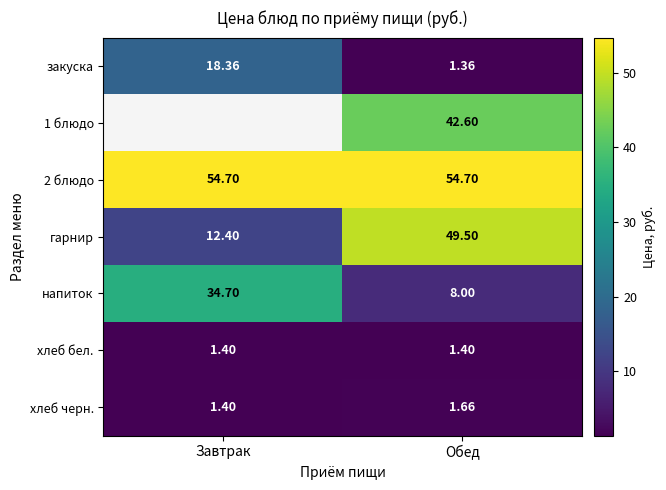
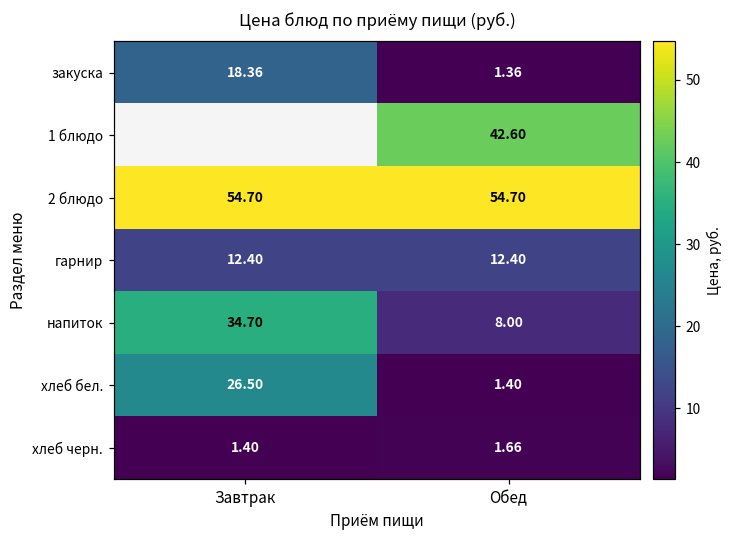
гарнир, Обед: 49.50 -> 12.40
хлеб бел., Завтрак: 1.40 -> 26.50
